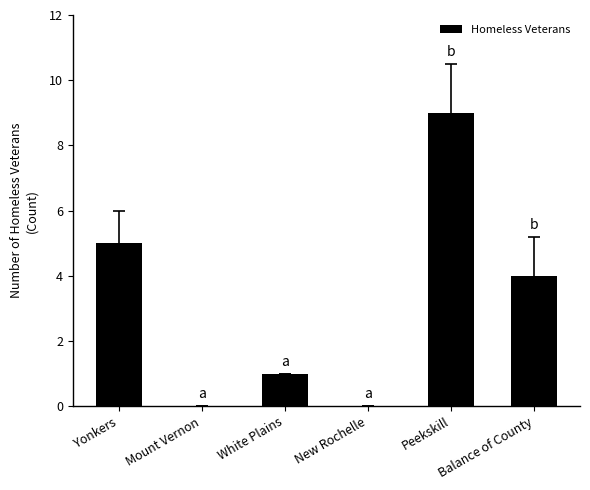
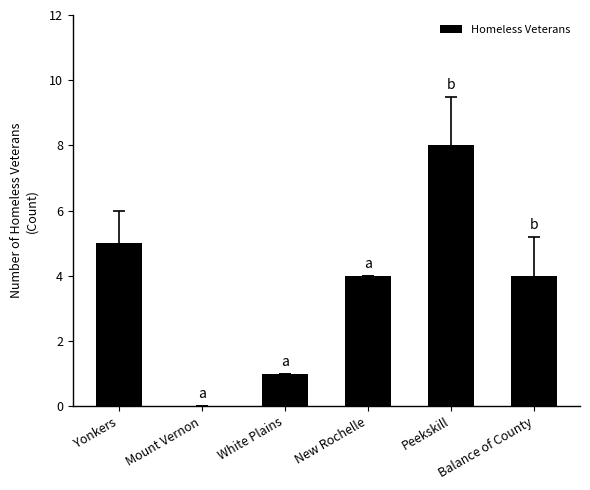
Homeless Veterans, New Rochelle: 0 -> 4
Homeless Veterans, Peekskill: 9 -> 8
